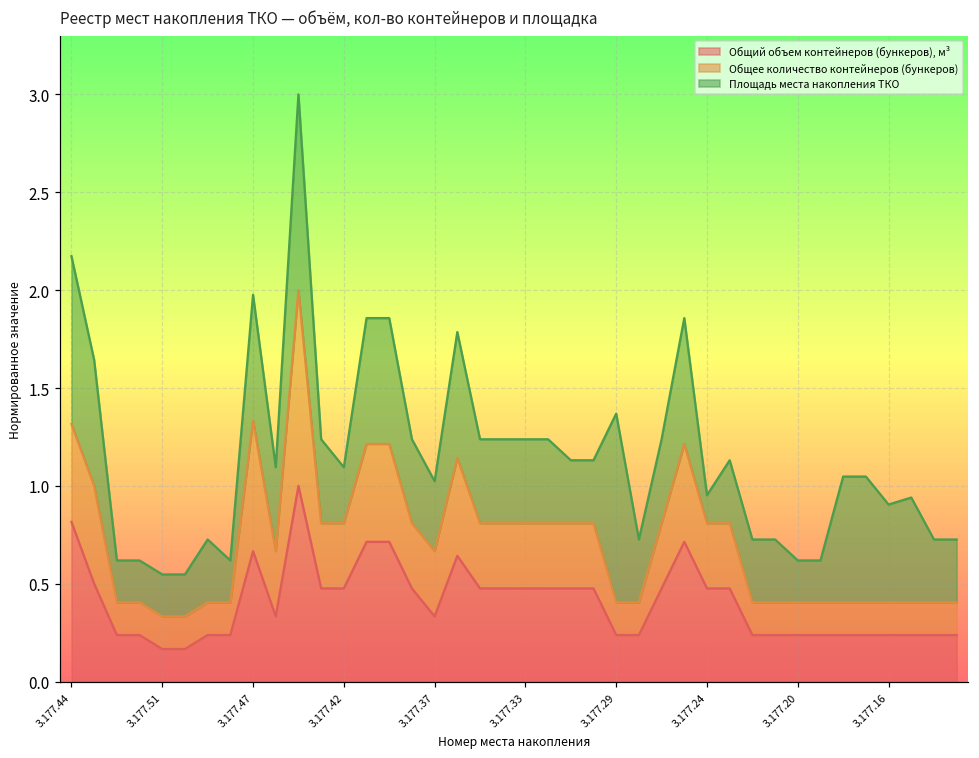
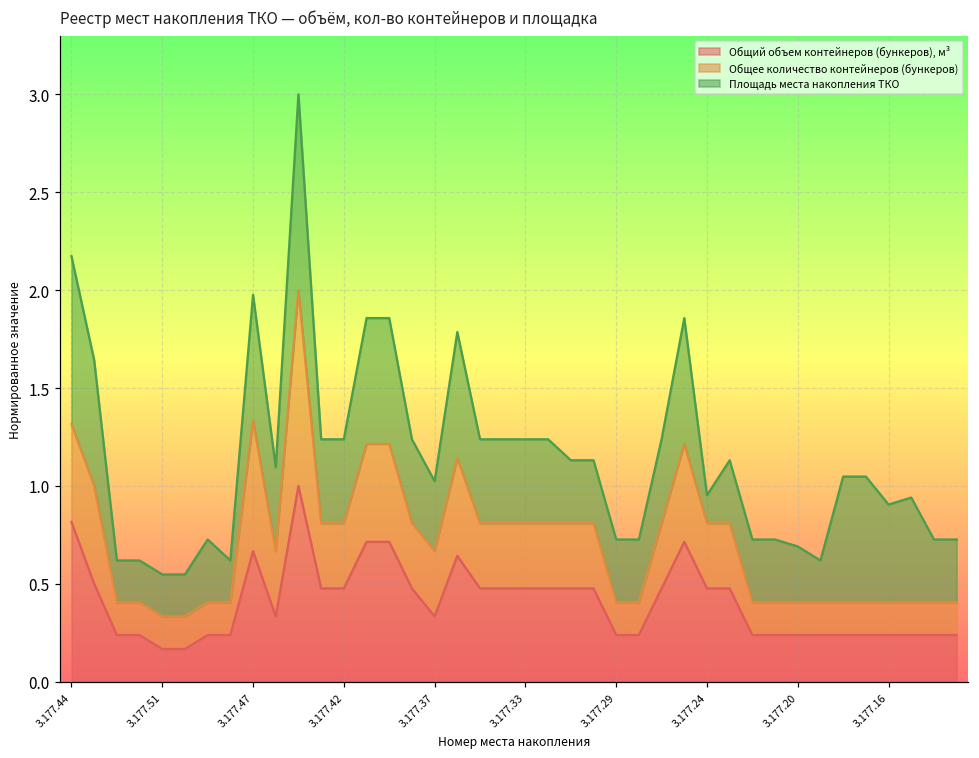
Площадь места накопления ТКО, 3.177.42: 0.29 -> 0.43
Площадь места накопления ТКО, 3.177.29: 0.96 -> 0.32
Площадь места накопления ТКО, 3.177.20: 0.21 -> 0.29
